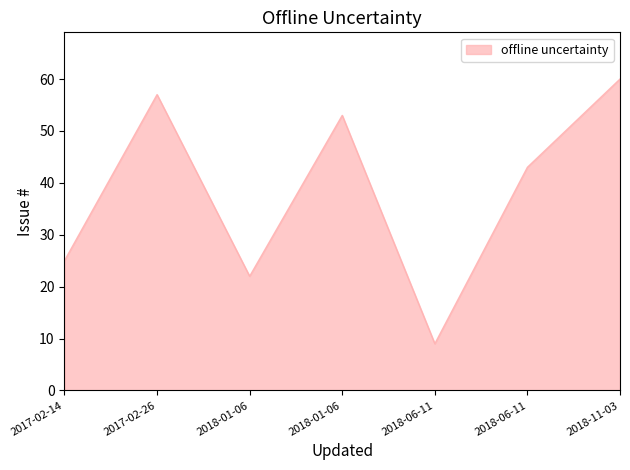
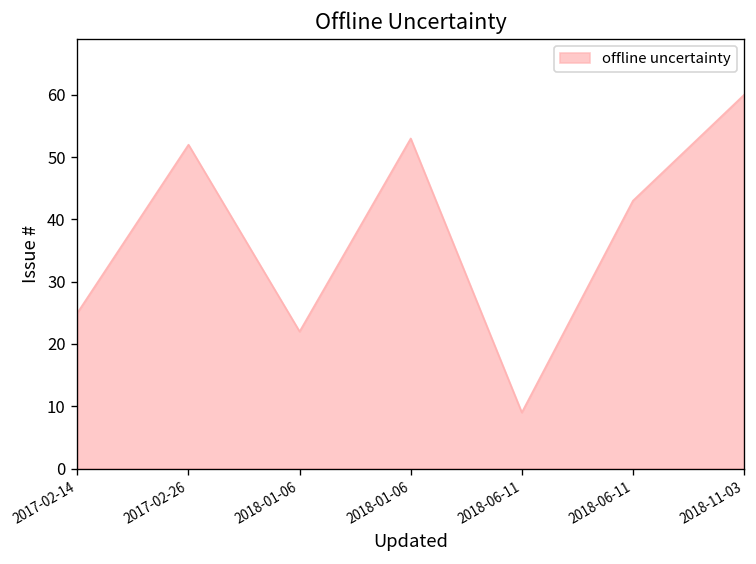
2017-02-26: 57 -> 52
